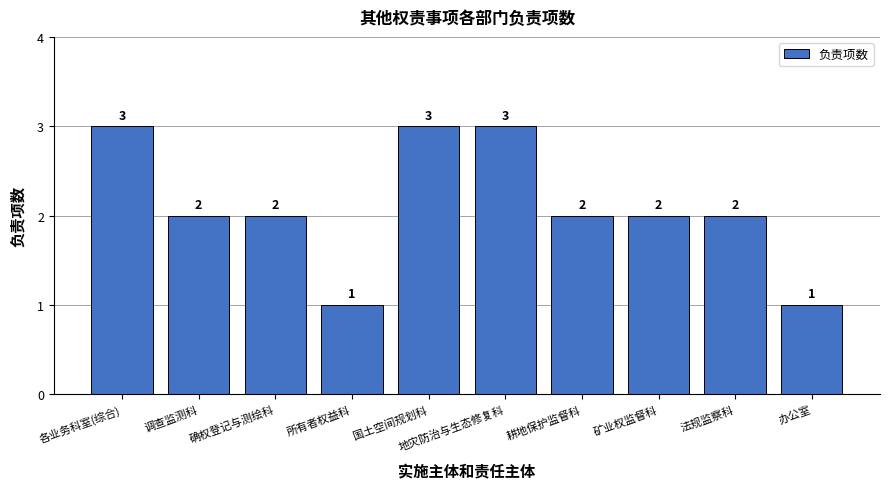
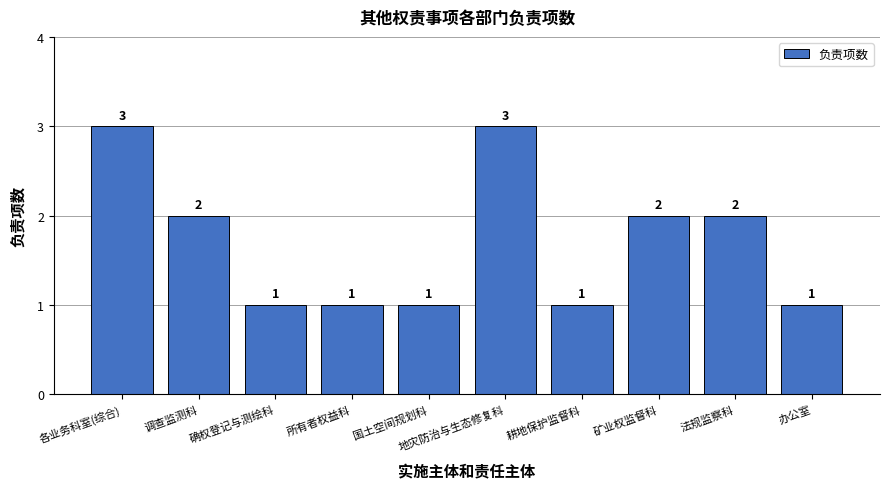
确权登记与测绘科: 2 -> 1
国土空间规划科: 3 -> 1
耕地保护监督科: 2 -> 1
